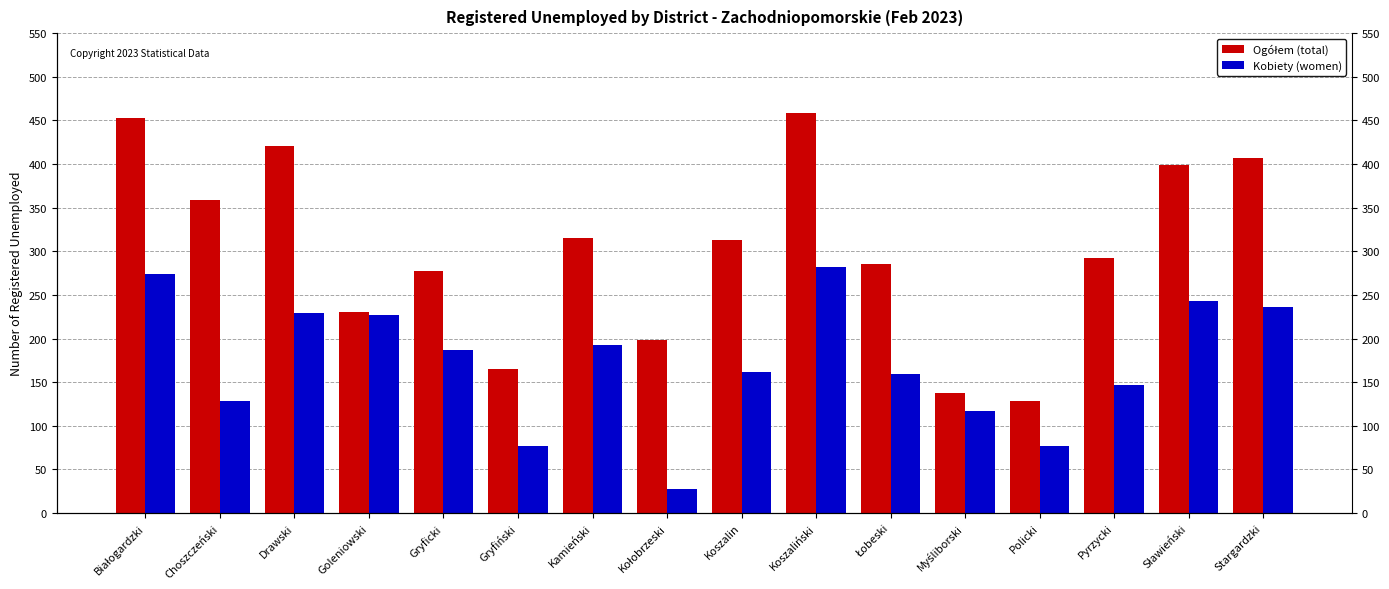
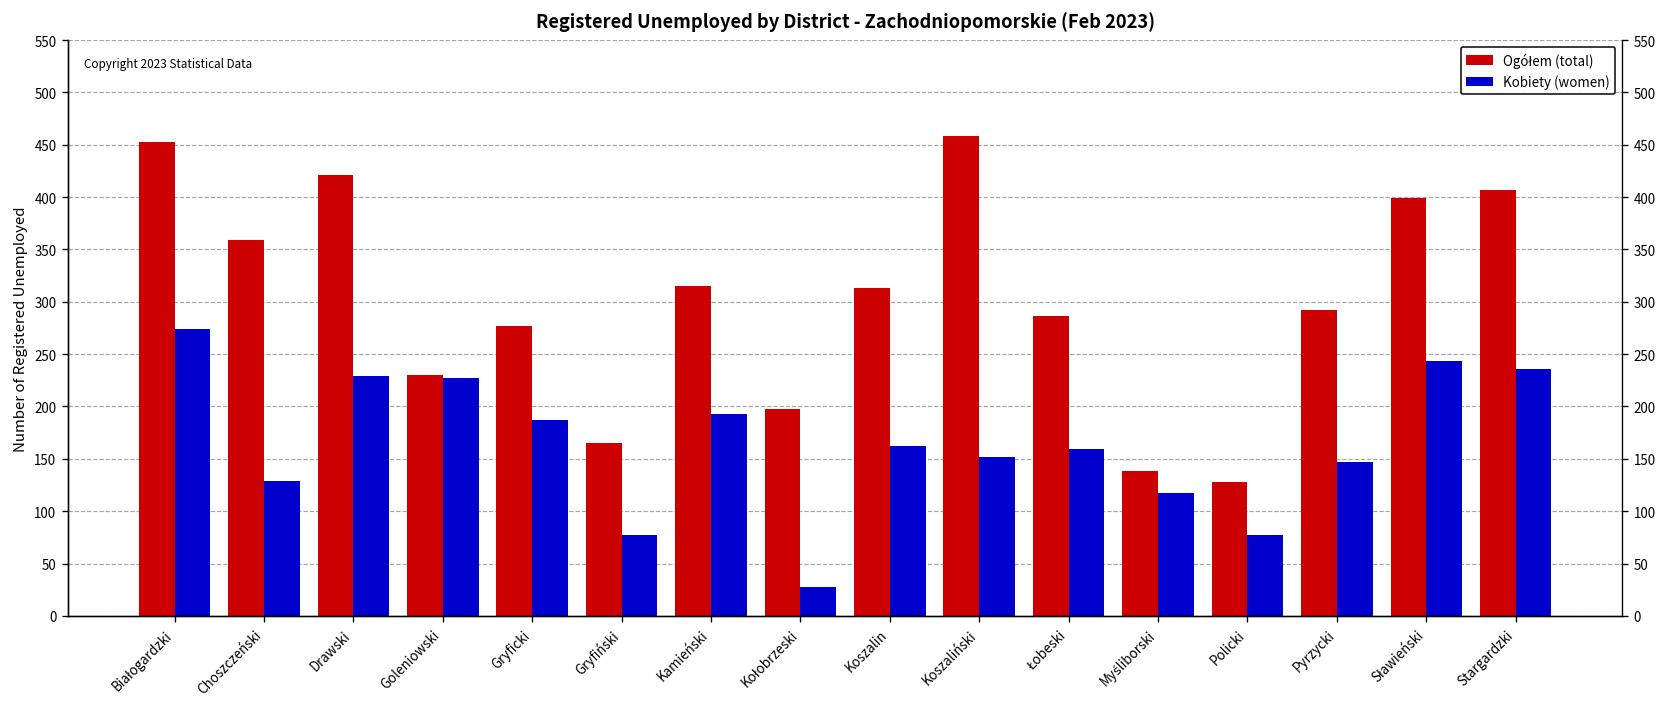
Kobiety (women), Koszaliński: 280 -> 150
